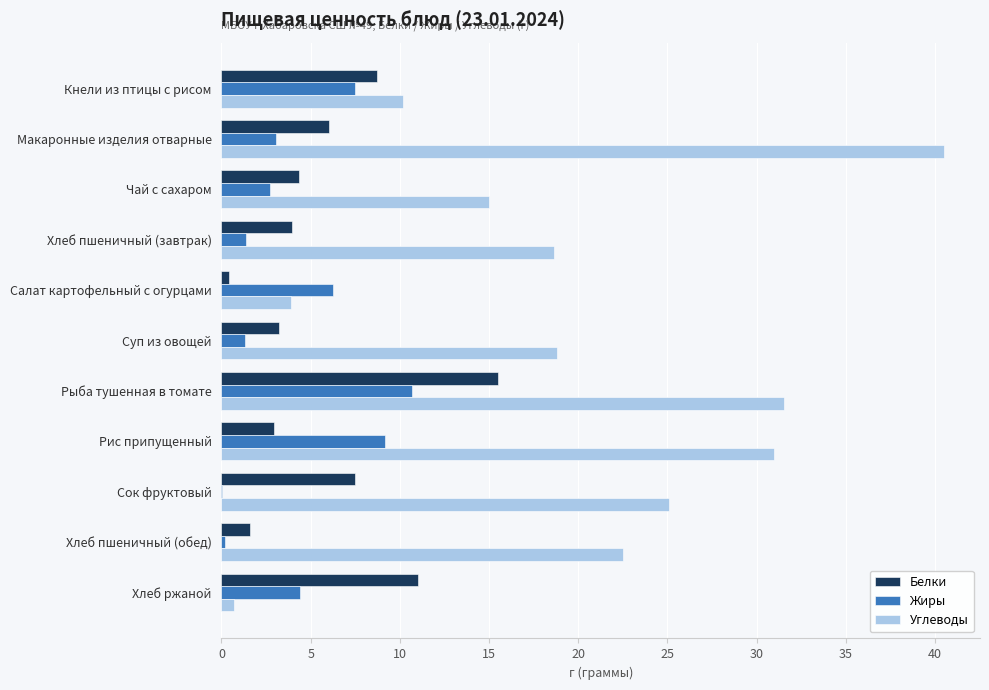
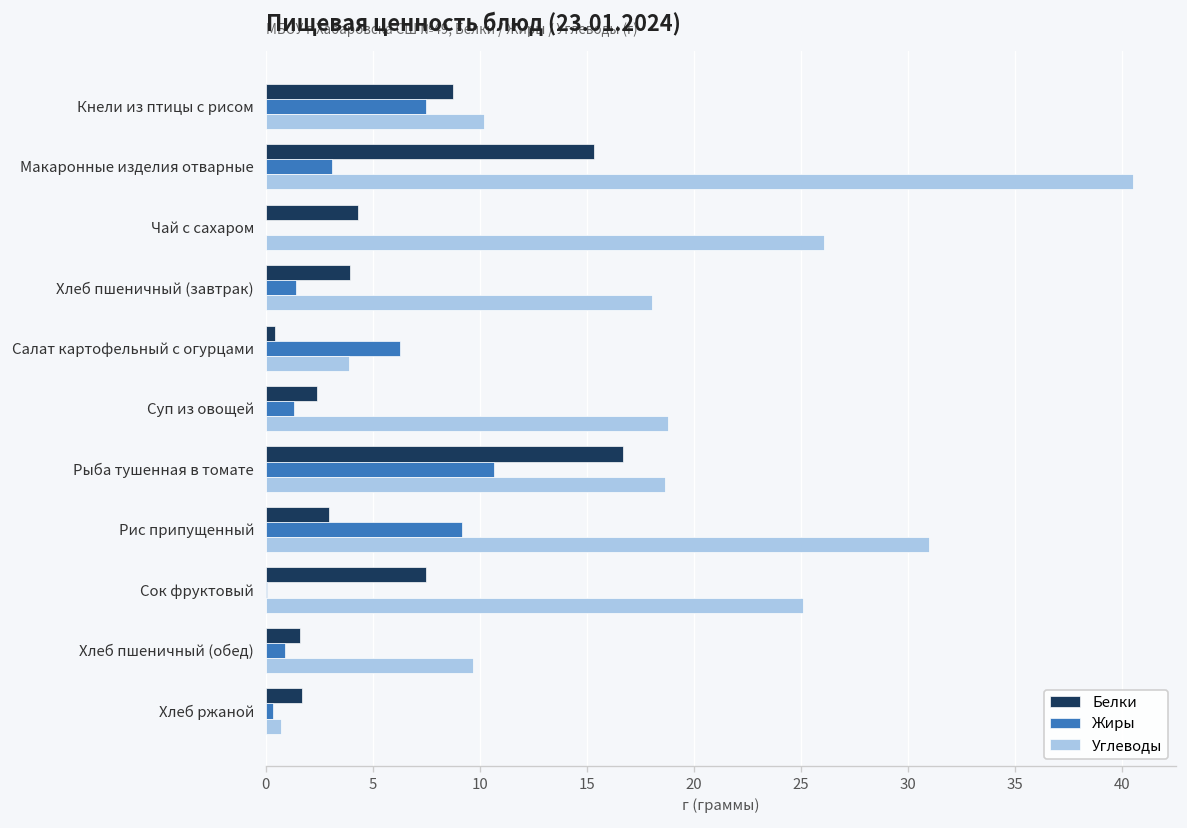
Белки, Макаронные изделия отварные: 6.0 -> 15.3
Жиры, Чай с сахаром: 2.7 -> 0.0
Углеводы, Чай с сахаром: 15.0 -> 26.1
Углеводы, Хлеб пшеничный (завтрак): 18.7 -> 18.1
Белки, Суп из овощей: 3.2 -> 2.4
Белки, Рыба тушенная в томате: 15.5 -> 16.7
Углеводы, Рыба тушенная в томате: 31.6 -> 18.7
Жиры, Хлеб пшеничный (обед): 0.2 -> 0.9
Углеводы, Хлеб пшеничный (обед): 22.5 -> 9.7
Белки, Хлеб ржаной: 11.0 -> 1.7
Жиры, Хлеб ржаной: 4.4 -> 0.3
